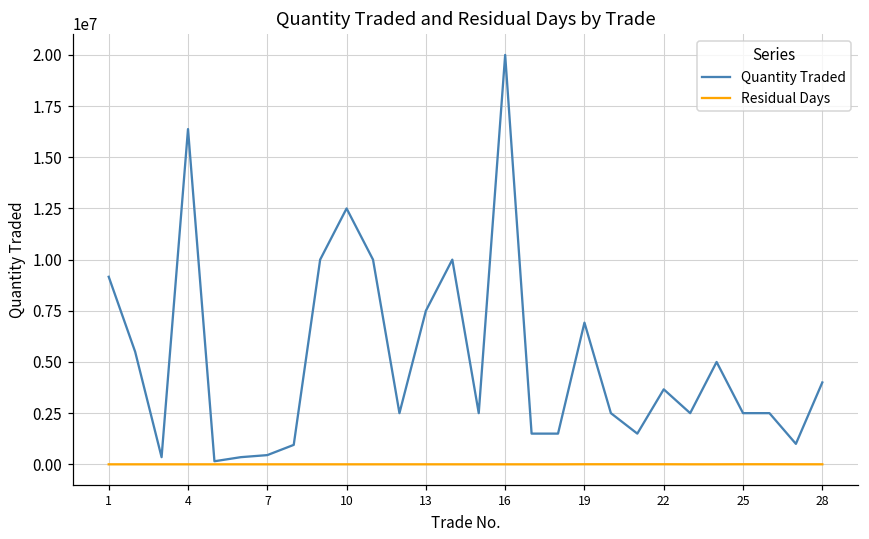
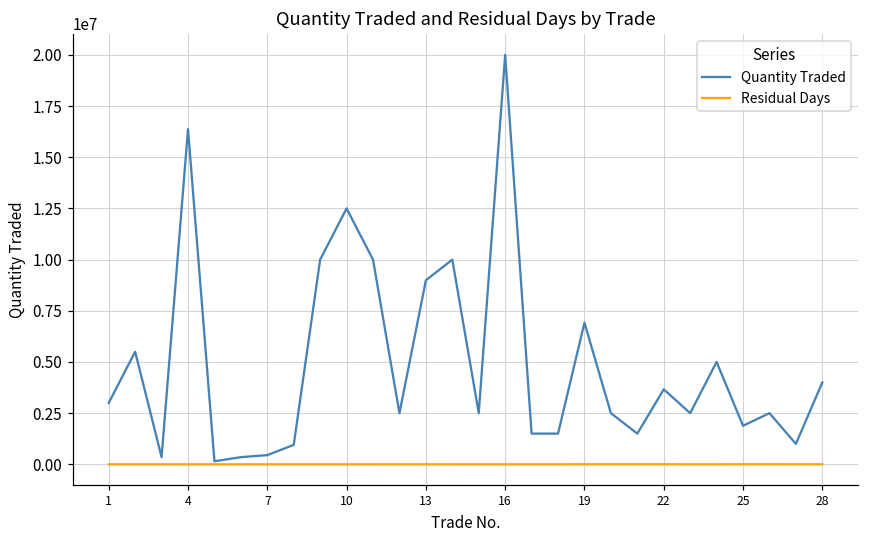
Quantity Traded, 1: 9200000 -> 3000000
Quantity Traded, 13: 7500000 -> 9000000
Quantity Traded, 25: 2500000 -> 1900000
